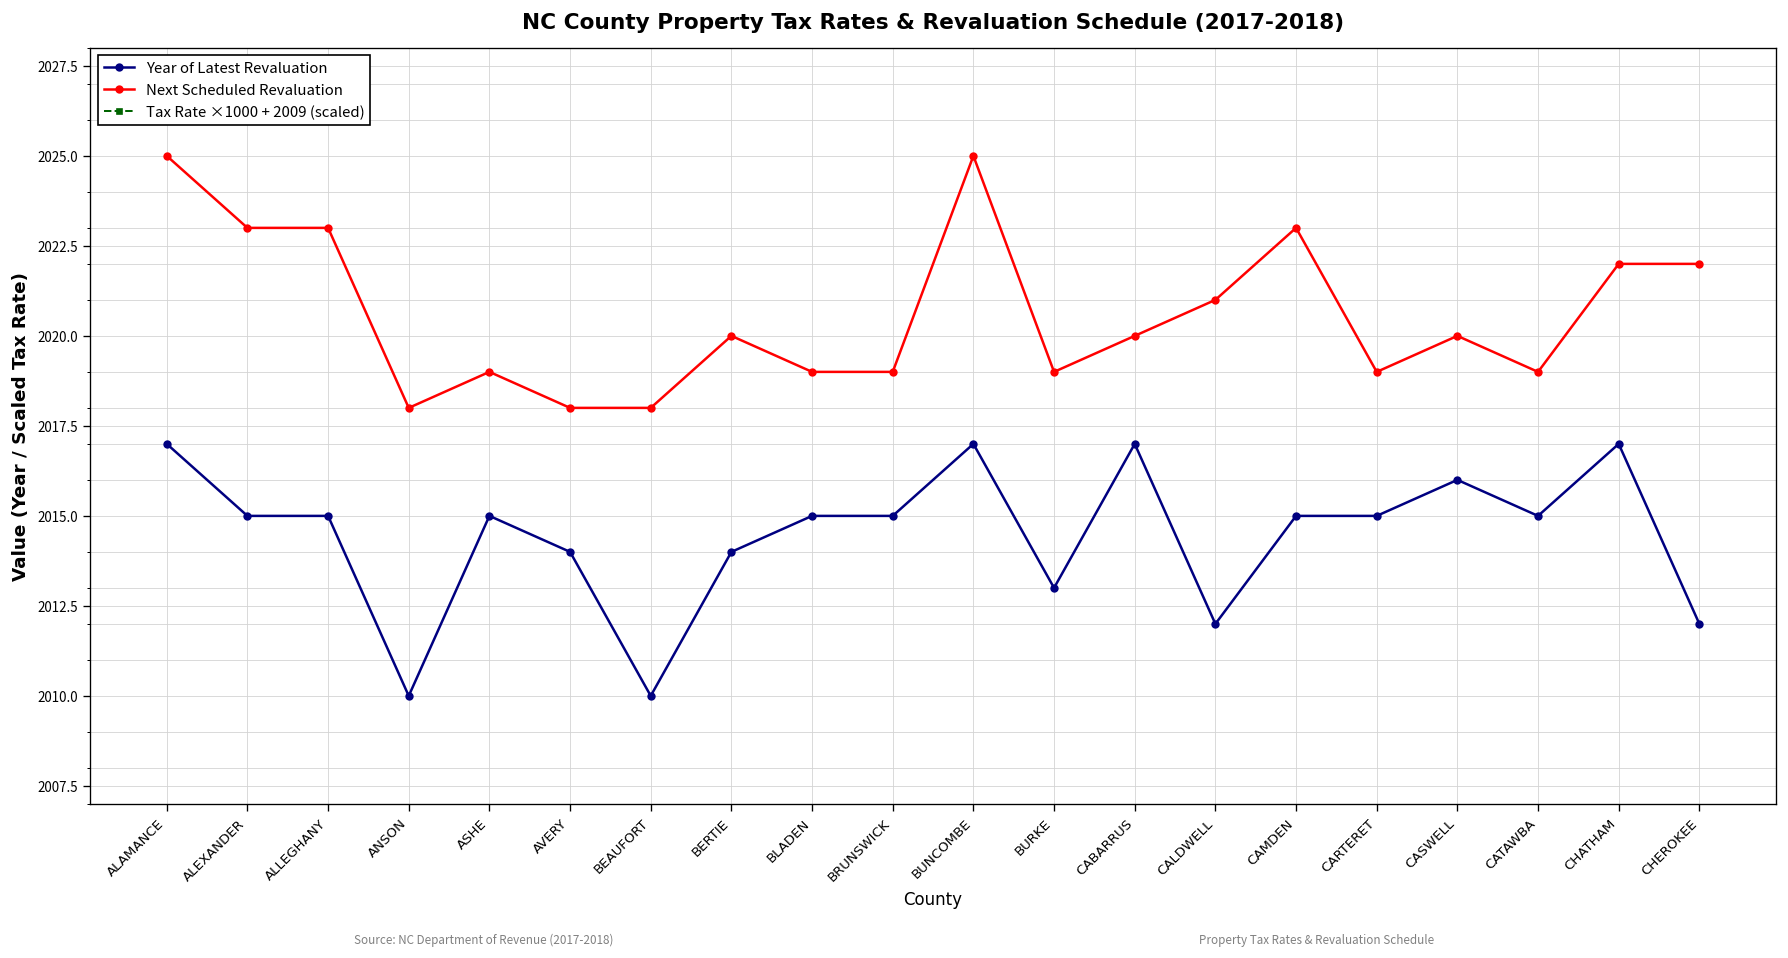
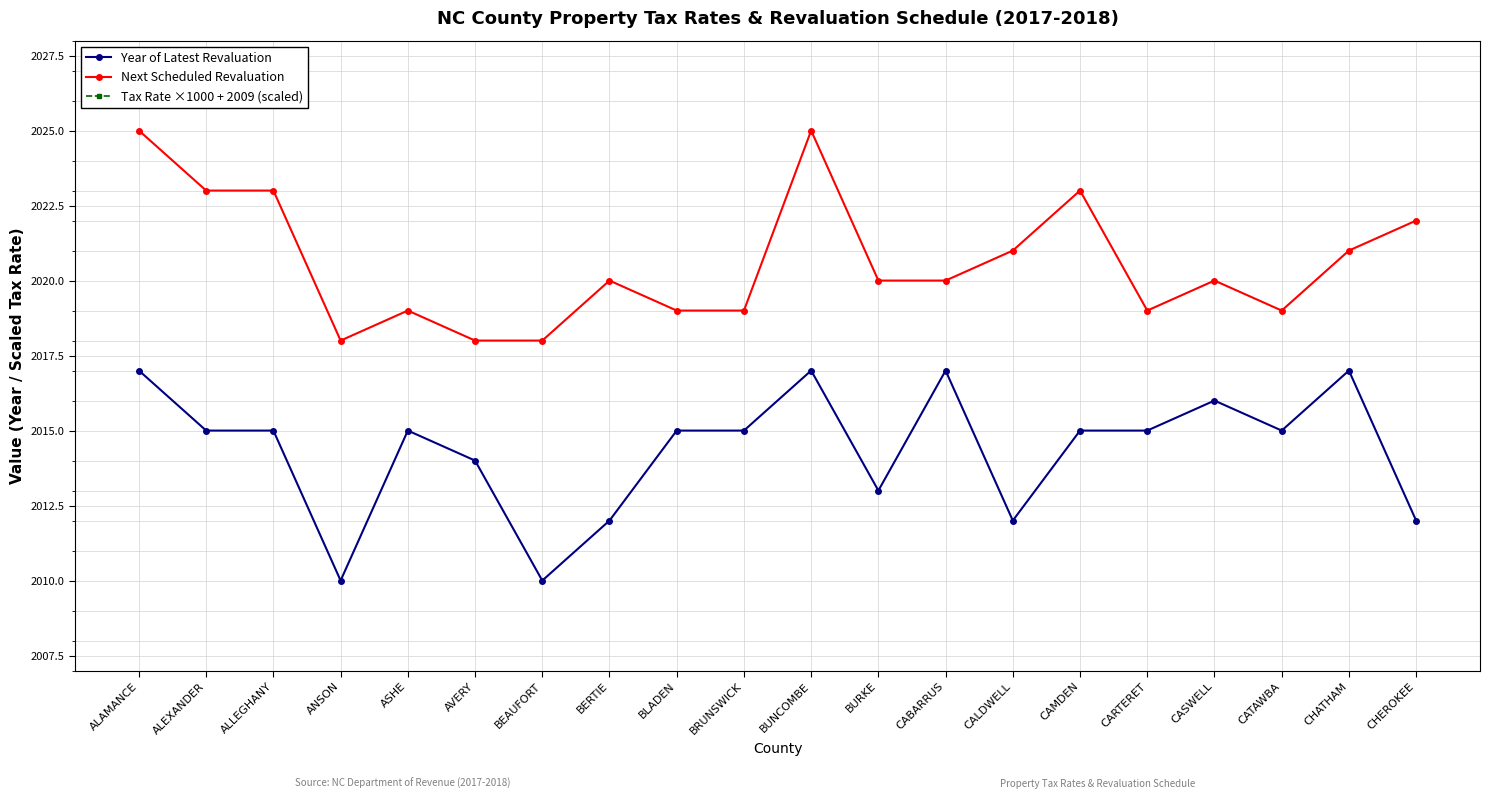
Year of Latest Revaluation, BERTIE: 2014 -> 2012
Next Scheduled Revaluation, BURKE: 2019 -> 2020
Next Scheduled Revaluation, CHATHAM: 2022 -> 2021
